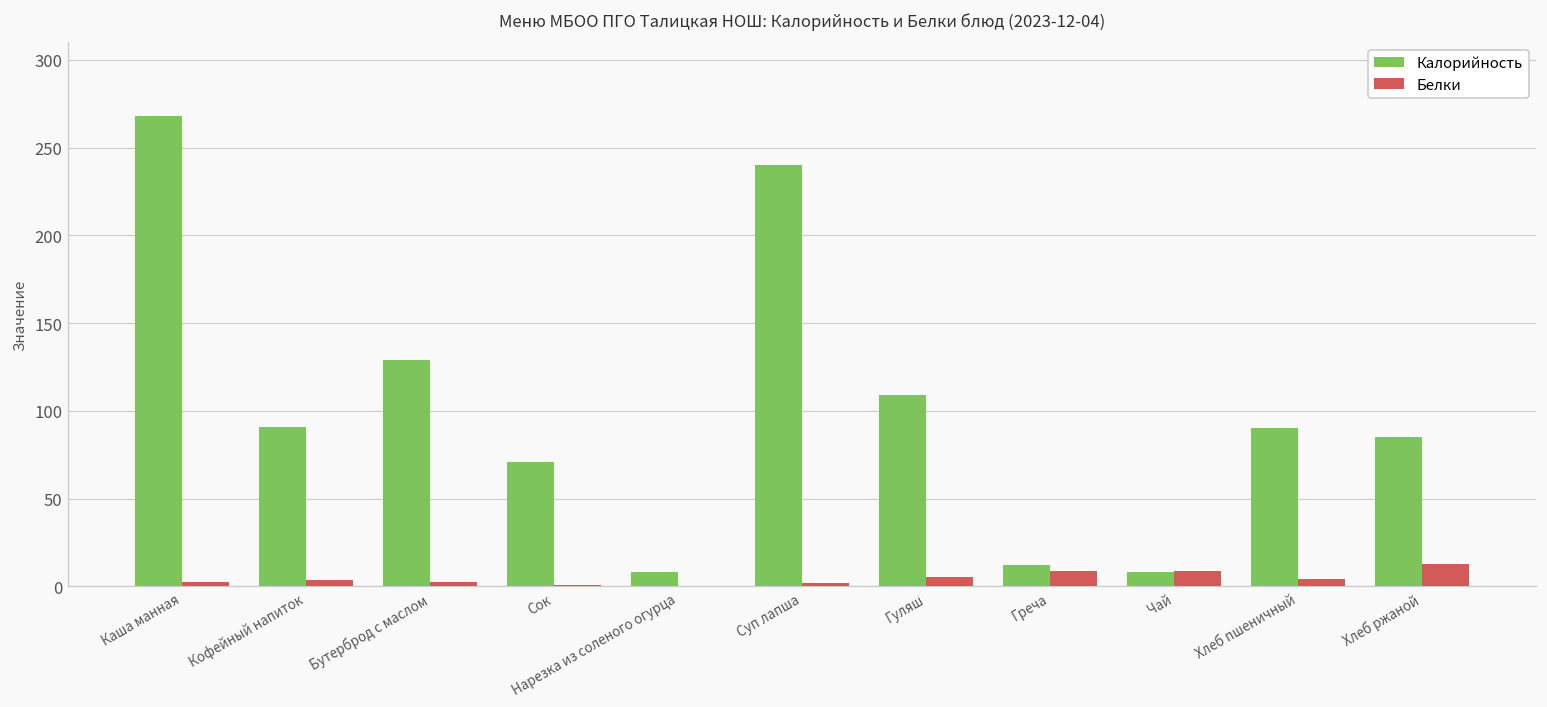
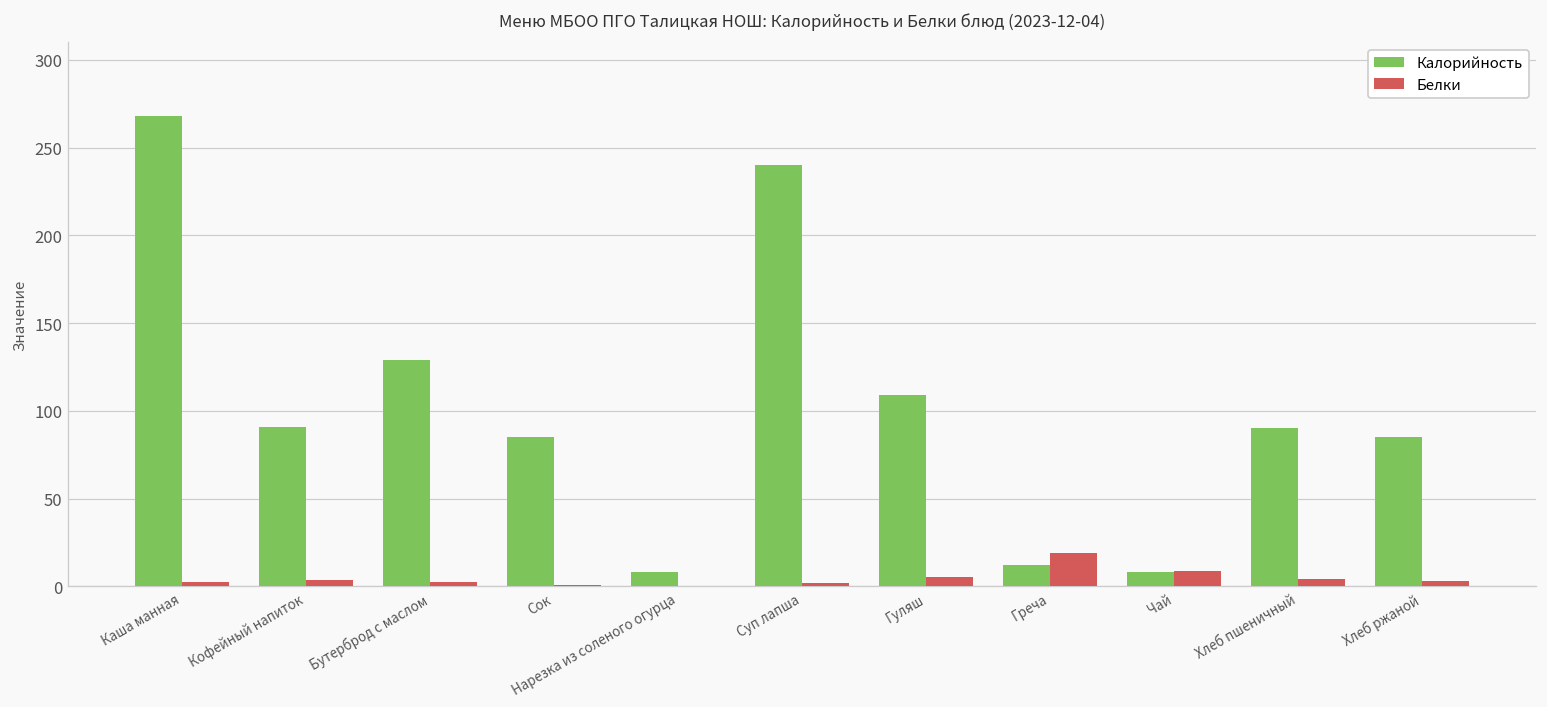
Калорийность, Сок: 71 -> 85
Белки, Греча: 9 -> 19
Белки, Хлеб ржаной: 13 -> 3
